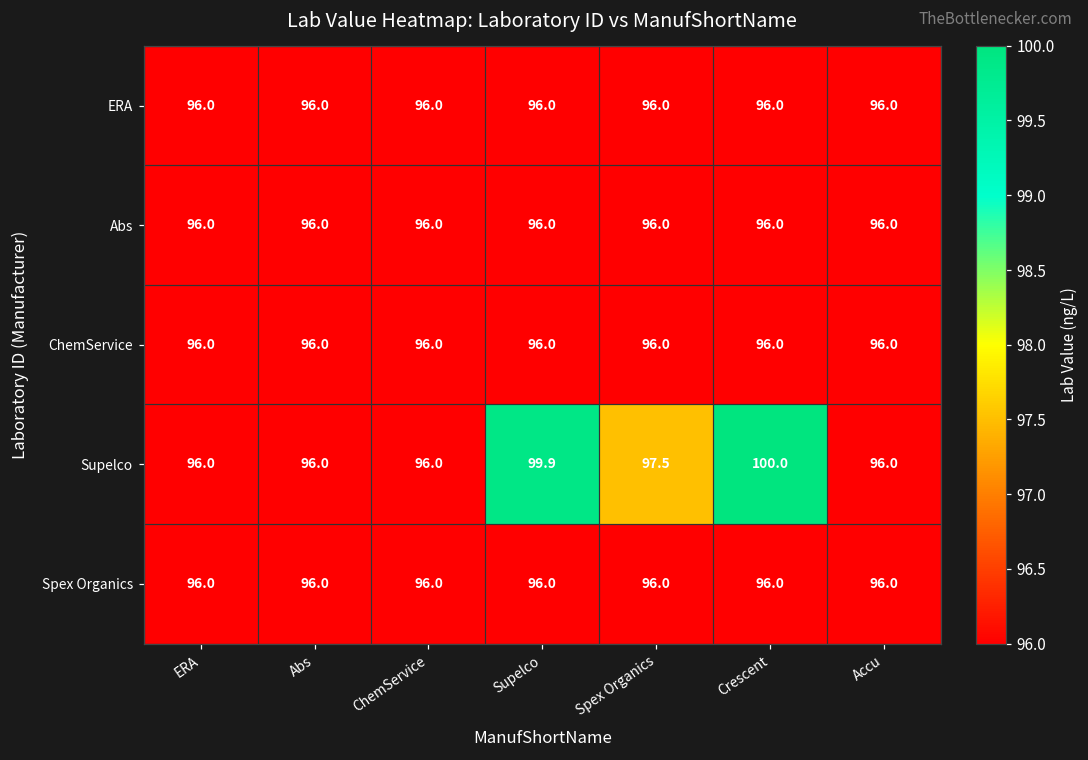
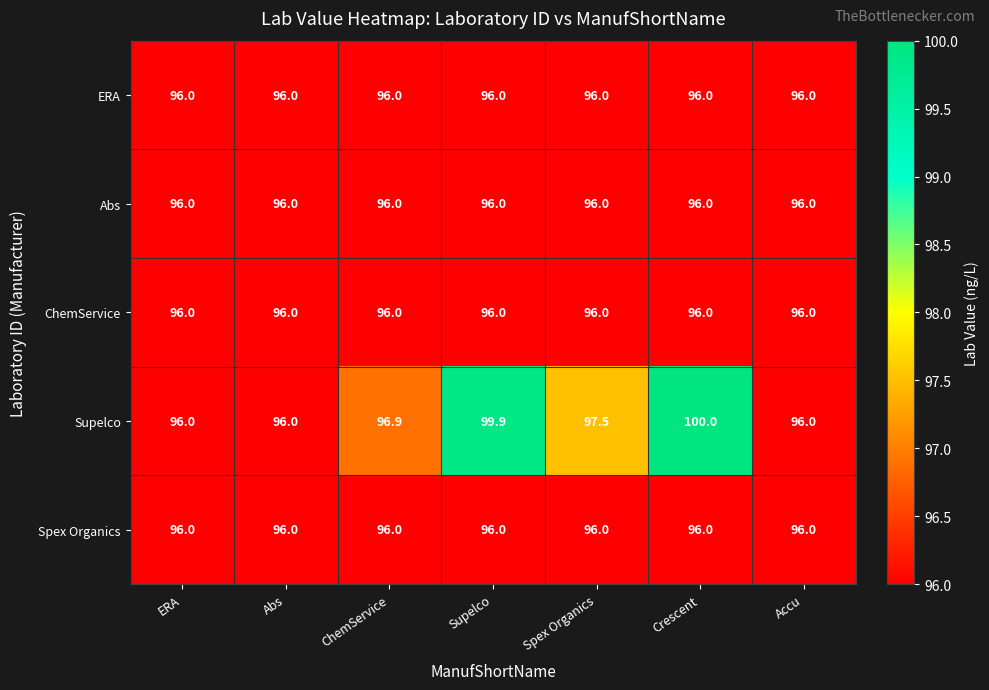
Supelco, ChemService: 96.0 -> 96.9
